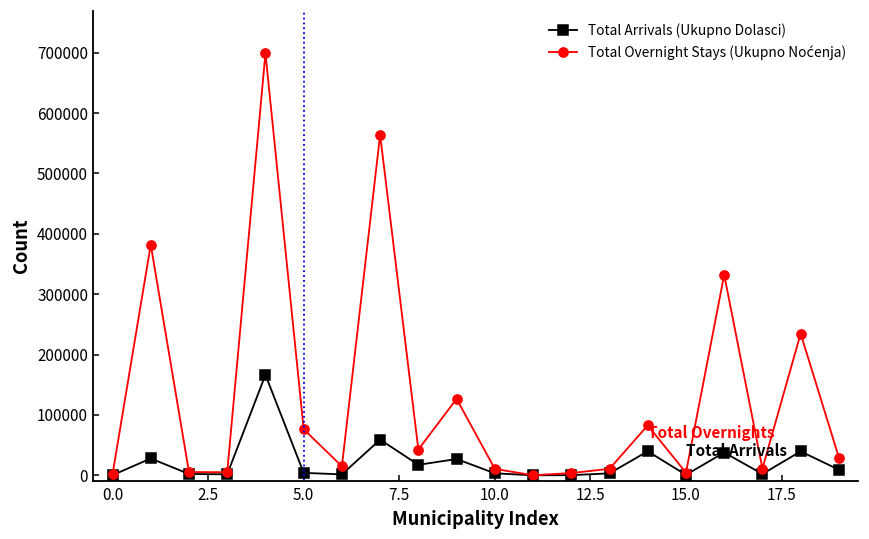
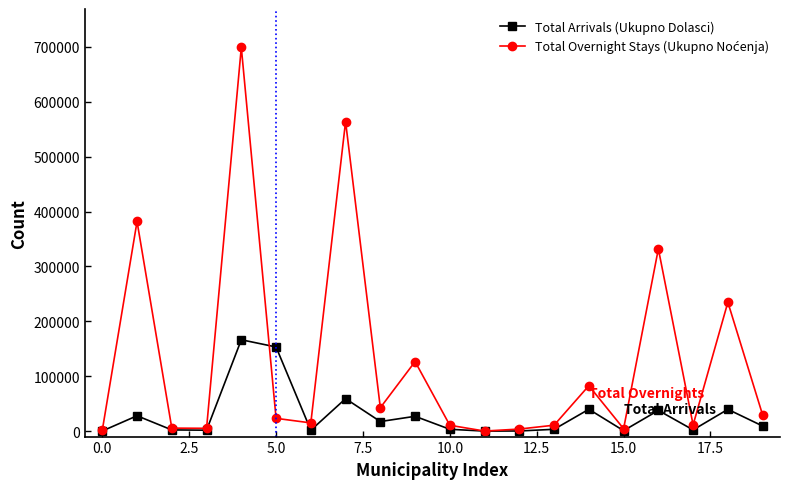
Total Arrivals (Ukupno Dolasci), 5.0: 0 -> 150000
Total Overnight Stays (Ukupno Noćenja), 5.0: 80000 -> 20000
